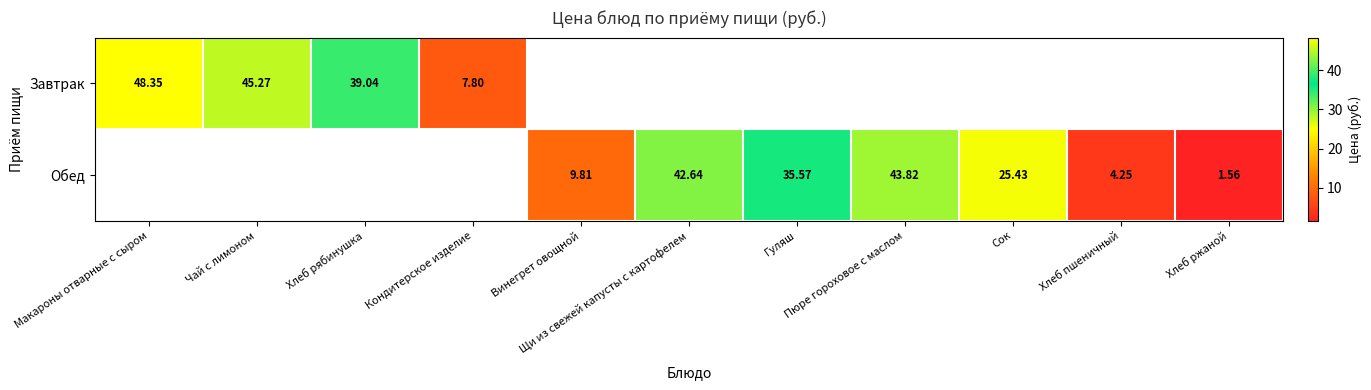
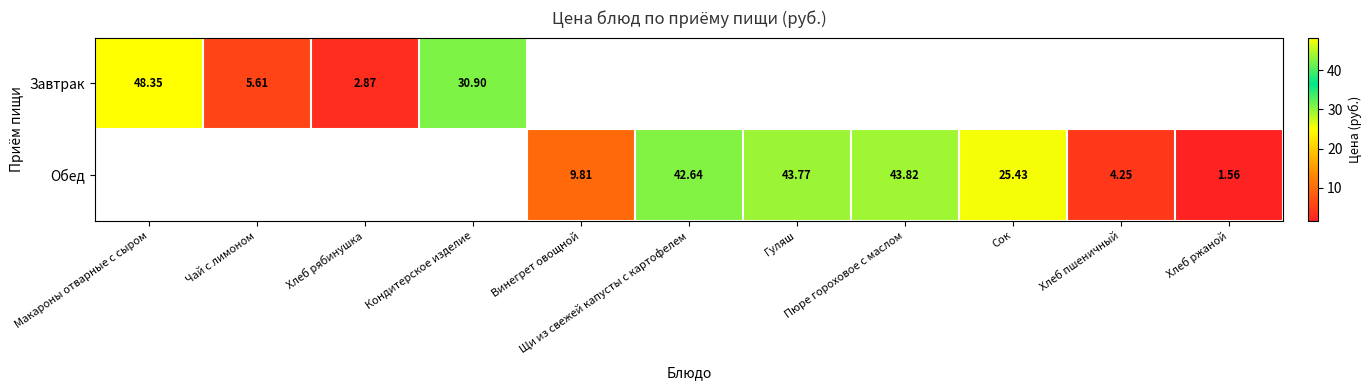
Завтрак, Чай с лимоном: 45.27 -> 5.61
Завтрак, Хлеб рябинушка: 39.04 -> 2.87
Завтрак, Кондитерское изделие: 7.80 -> 30.90
Обед, Гуляш: 35.57 -> 43.77
